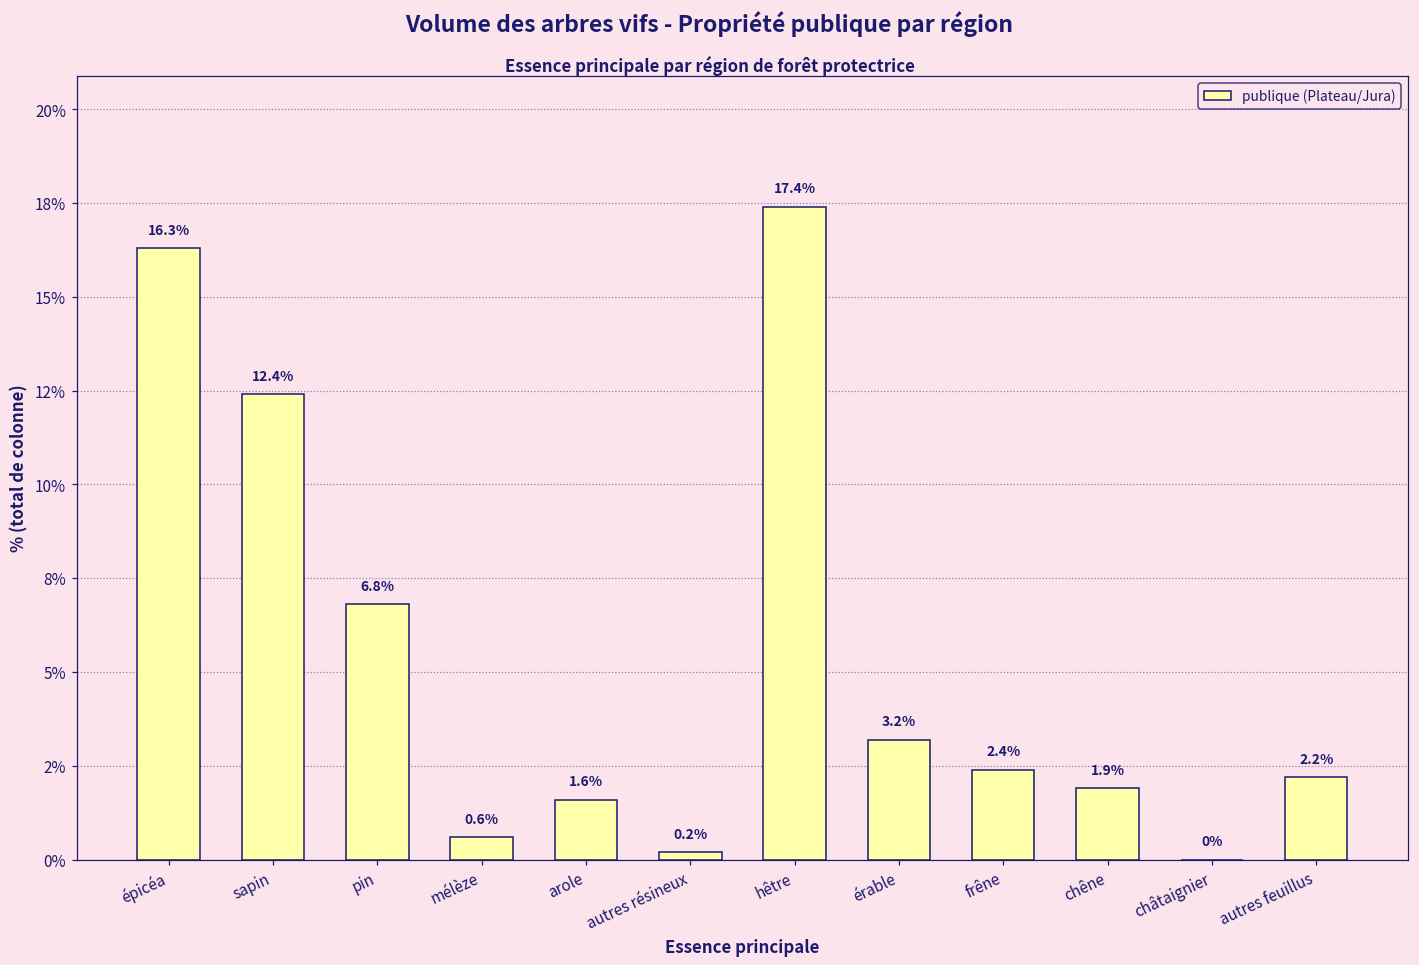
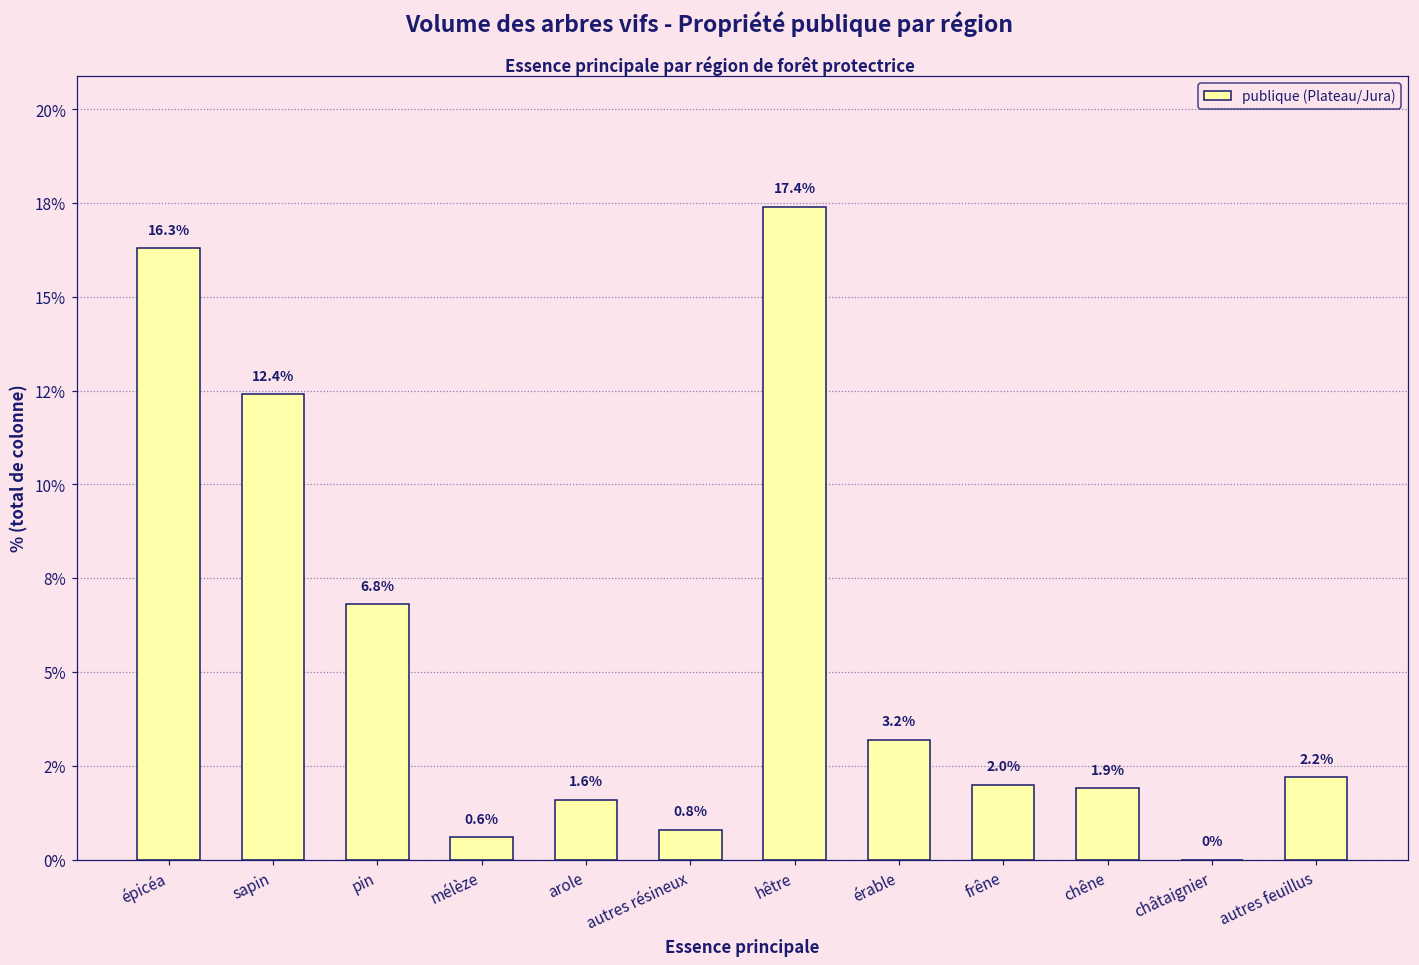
autres résineux: 0.2% -> 0.8%
frêne: 2.4% -> 2.0%
